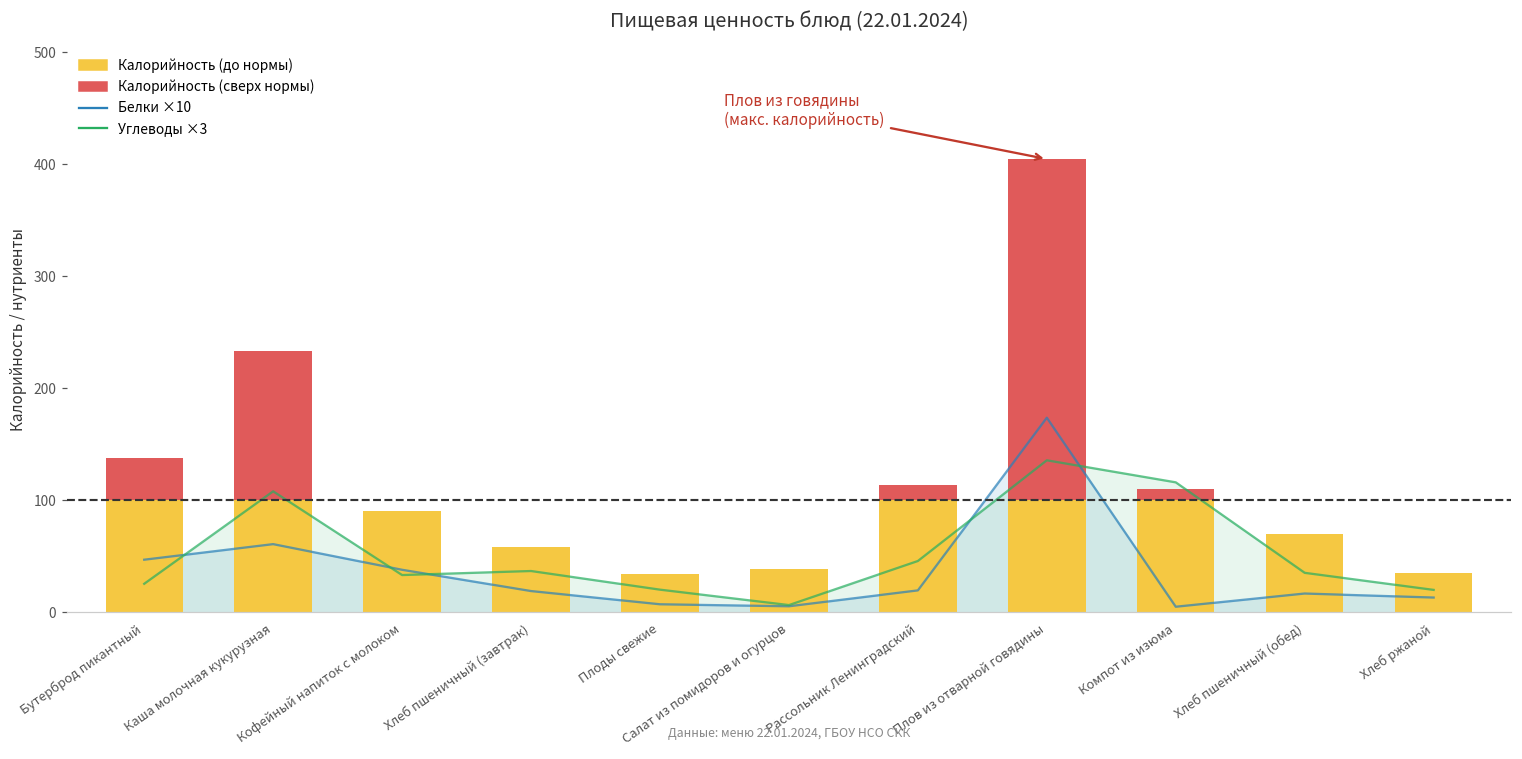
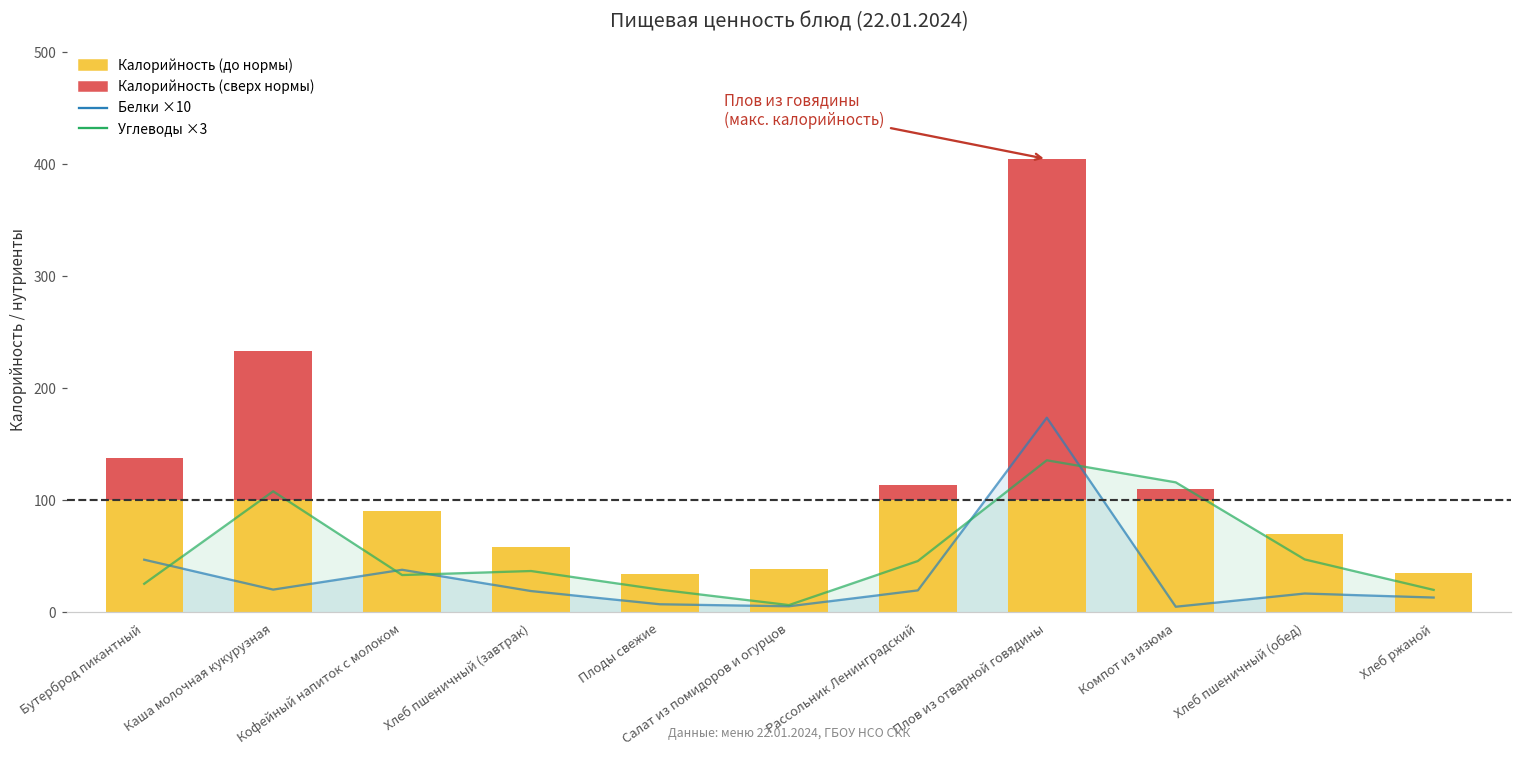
Белки ×10, Каша молочная кукурузная: 61 -> 20
Углеводы ×3, Хлеб пшеничный (обед): 35 -> 47
